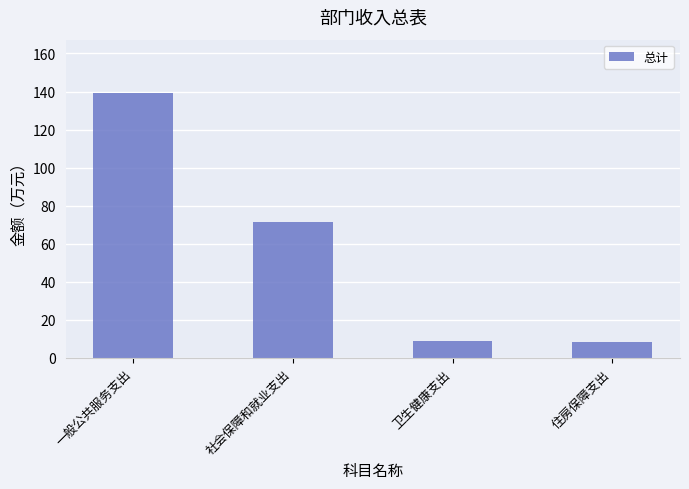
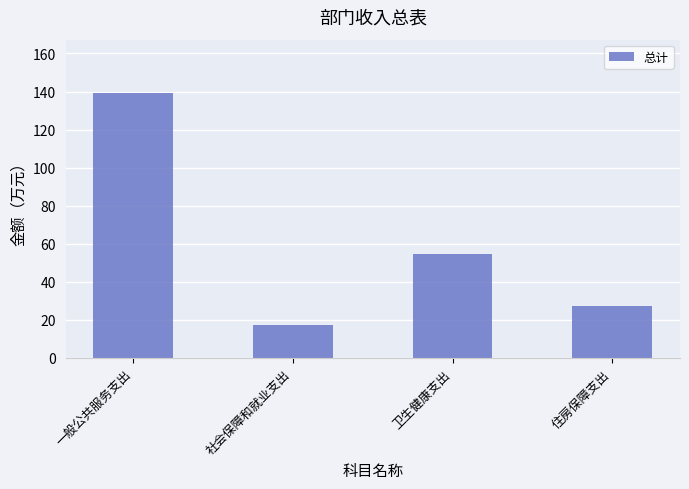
社会保障和就业支出: 72 -> 17
卫生健康支出: 9 -> 55
住房保障支出: 8 -> 27
